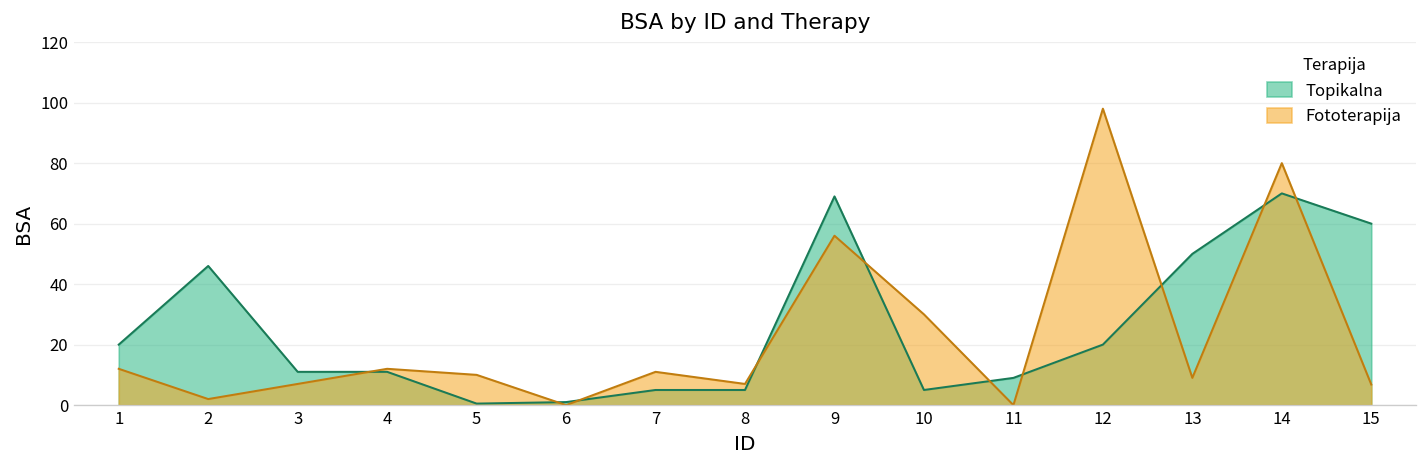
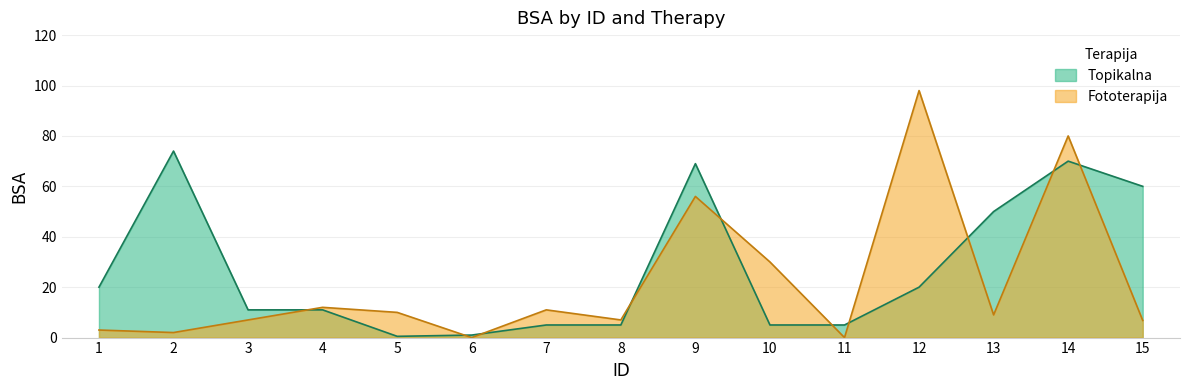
Fototerapija, 1: 12 -> 3
Topikalna, 2: 46 -> 74
Topikalna, 11: 9 -> 5
